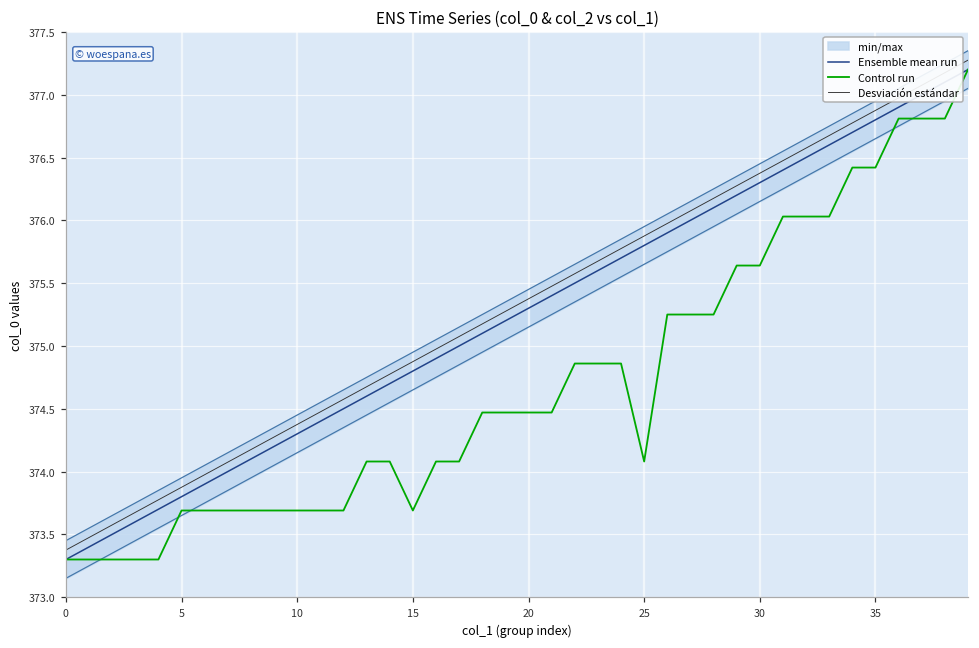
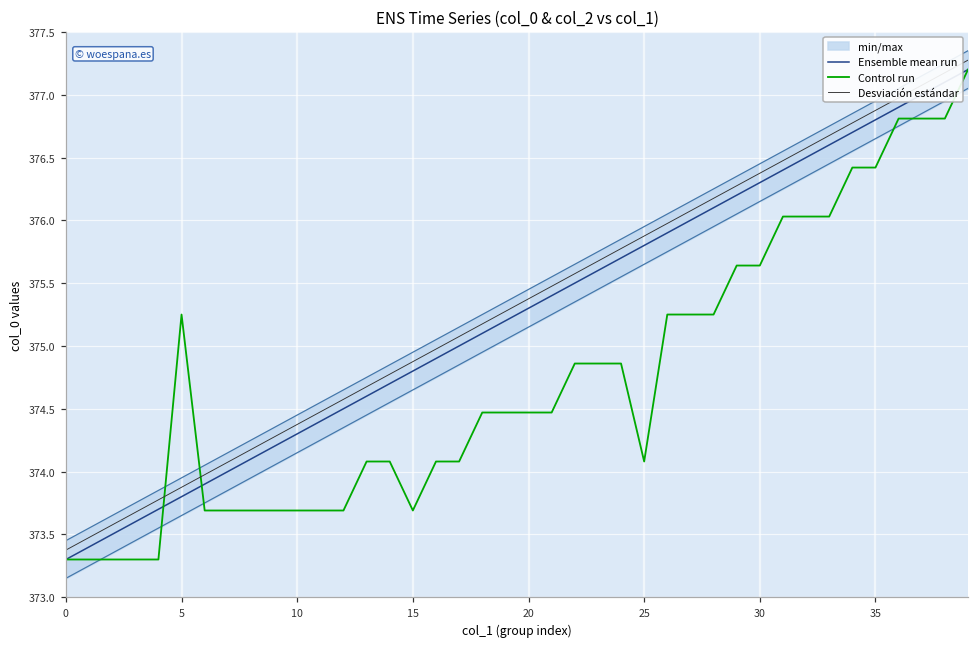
Control run, 5: 373.69 -> 375.25
